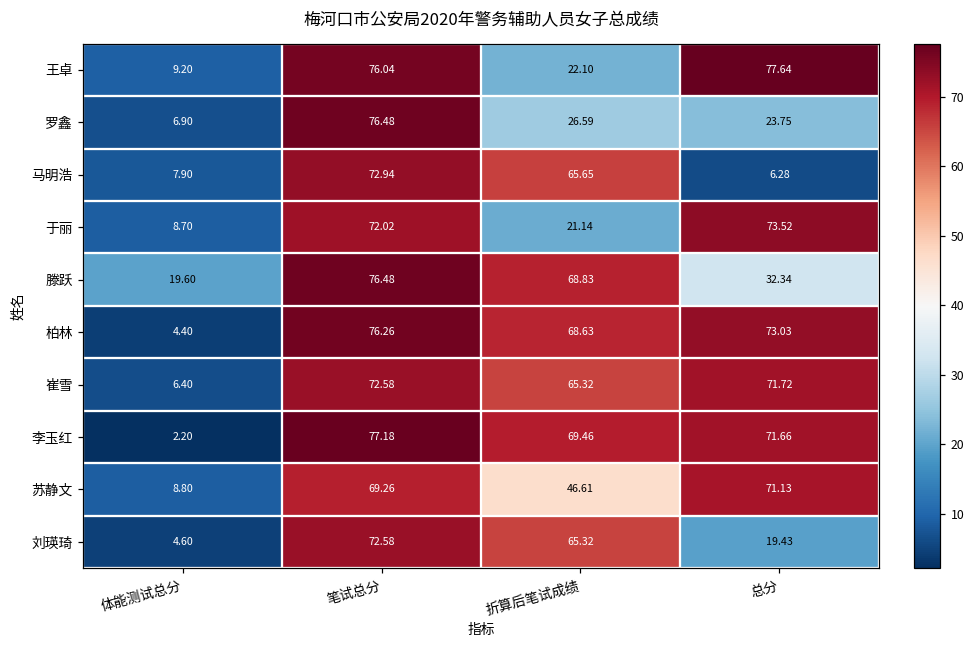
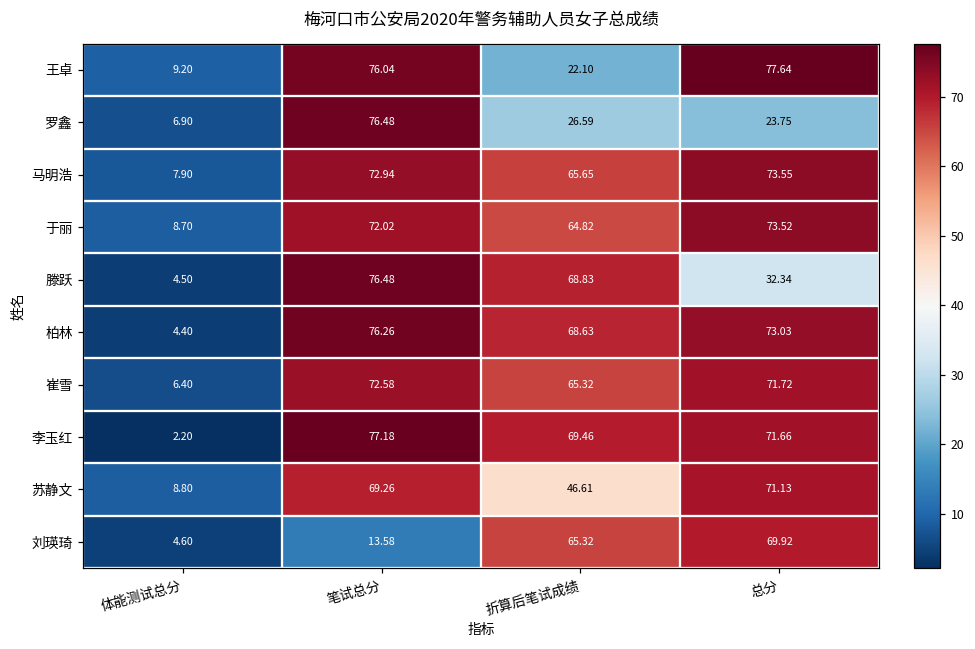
马明浩, 总分: 6.28 -> 73.55
于丽, 折算后笔试成绩: 21.14 -> 64.82
滕跃, 体能测试总分: 19.60 -> 4.50
刘瑛琦, 笔试总分: 72.58 -> 13.58
刘瑛琦, 总分: 19.43 -> 69.92
